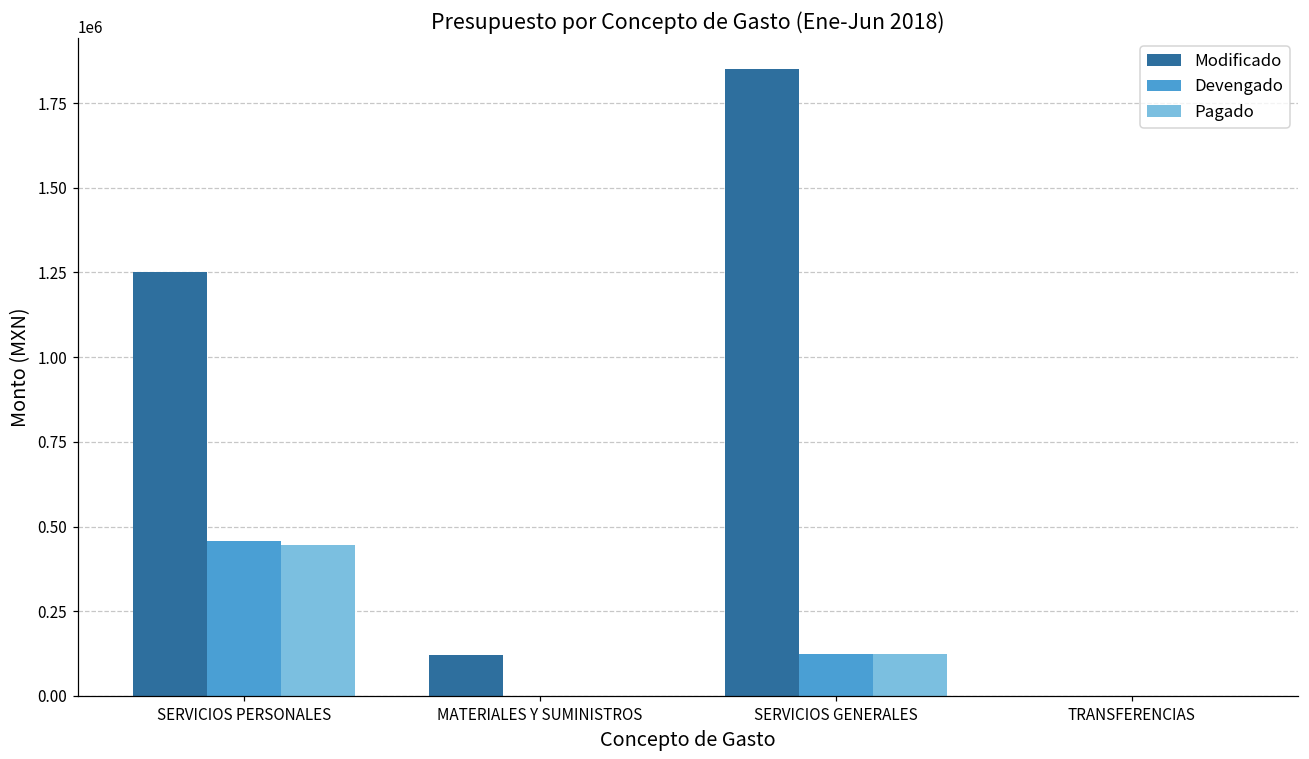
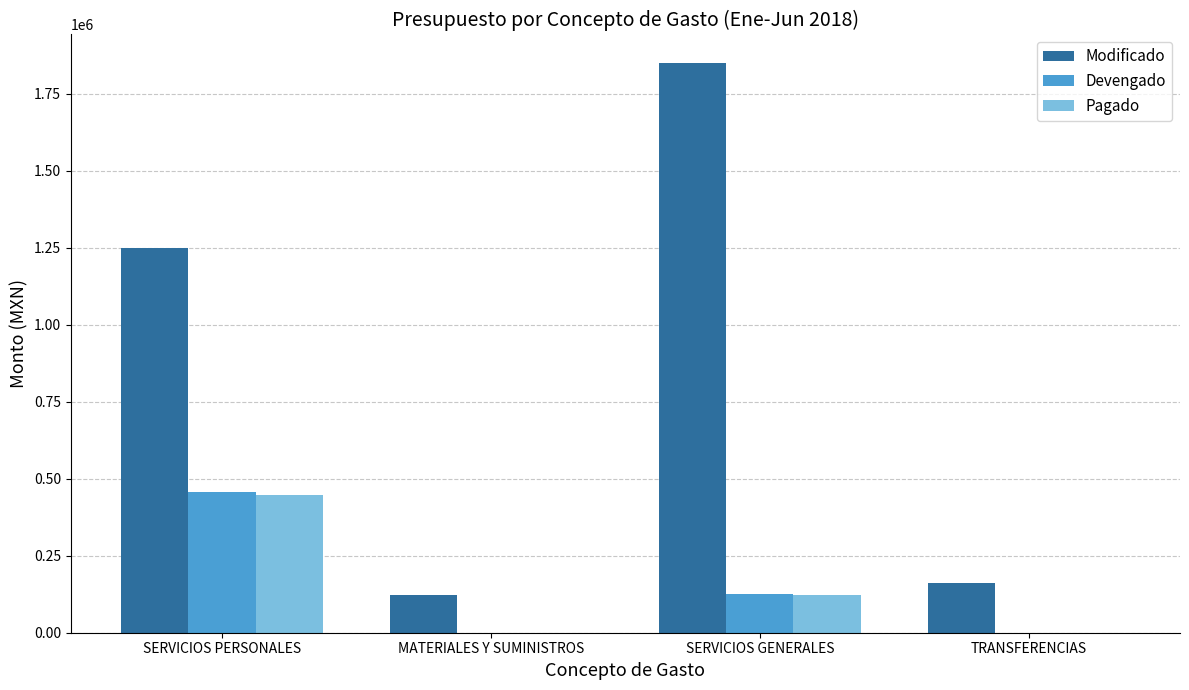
Modificado, TRANSFERENCIAS: 0 -> 160000
